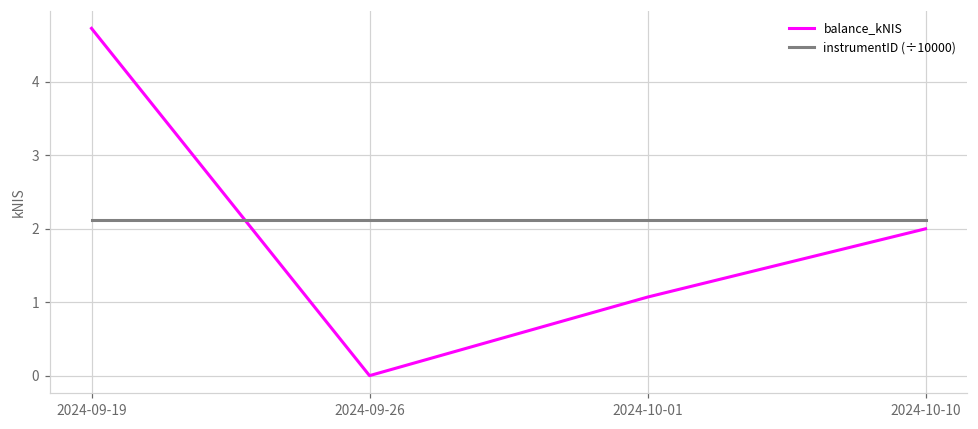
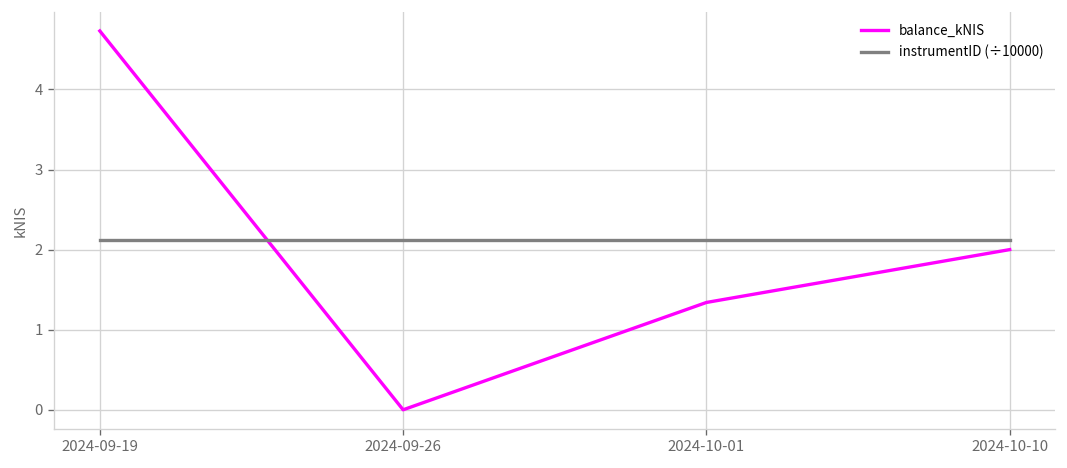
balance_kNIS, 2024-10-01: 1.1 -> 1.3
